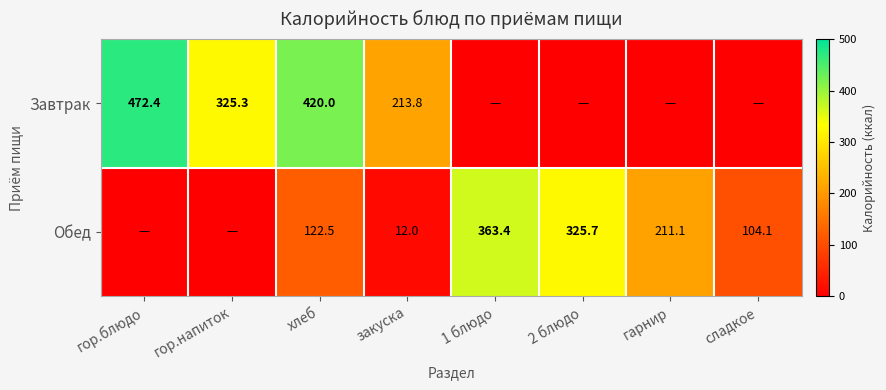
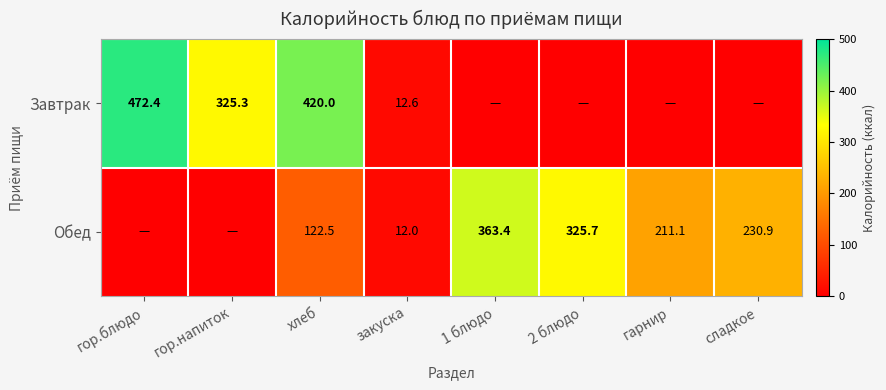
Завтрак, закуска: 213.8 -> 12.6
Обед, сладкое: 104.1 -> 230.9
